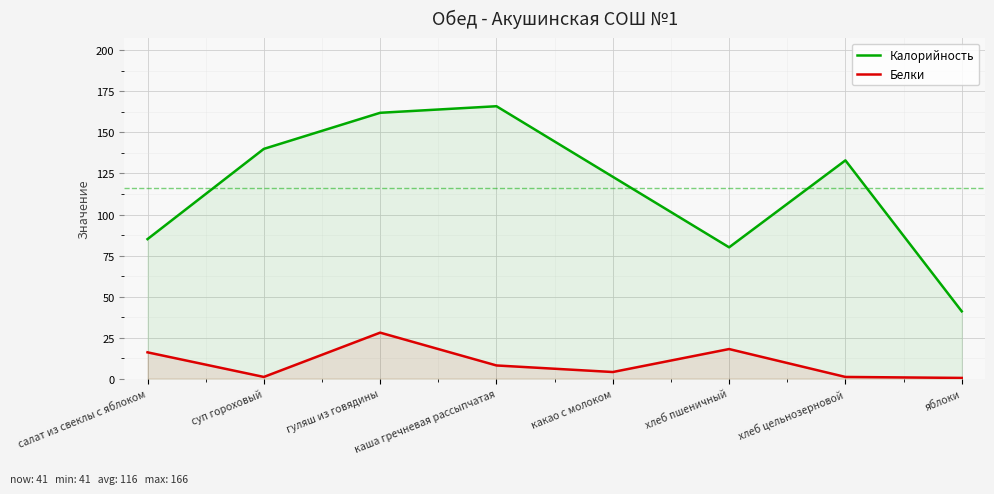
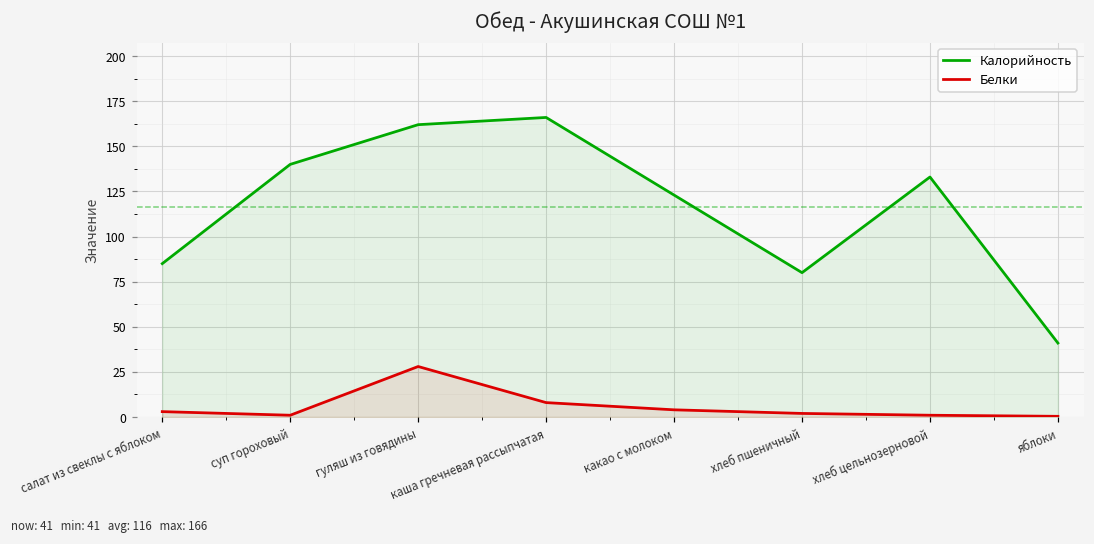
Белки, салат из свеклы с яблоком: 16 -> 3
Белки, хлеб пшеничный: 18 -> 2
